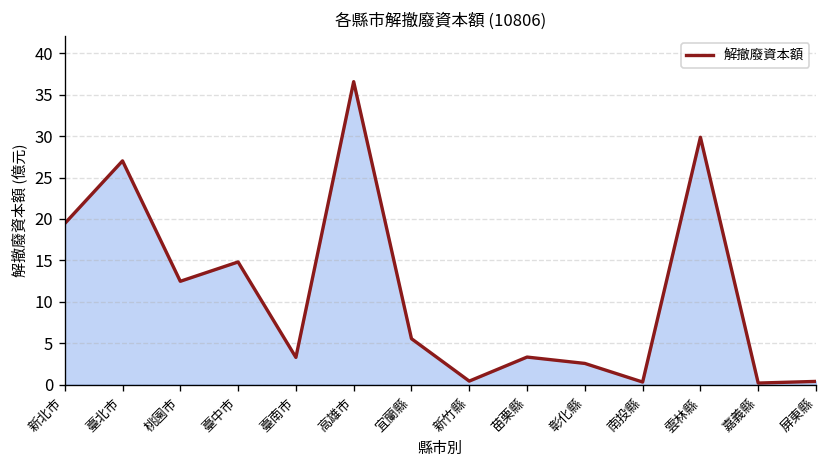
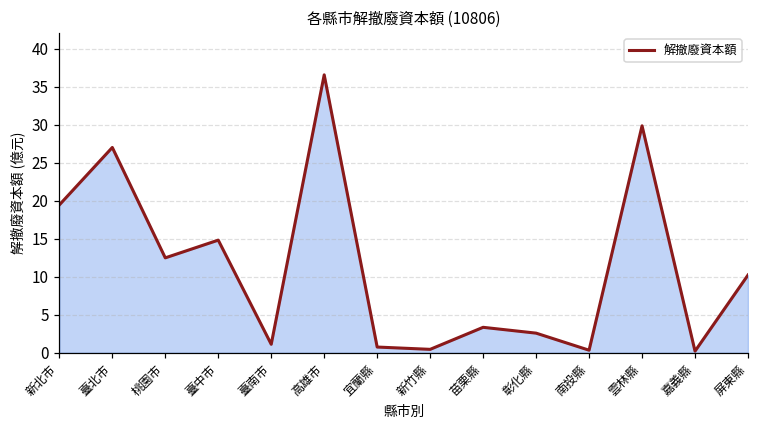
臺南市: 3 -> 1
宜蘭縣: 6 -> 1
屏東縣: 0 -> 10
